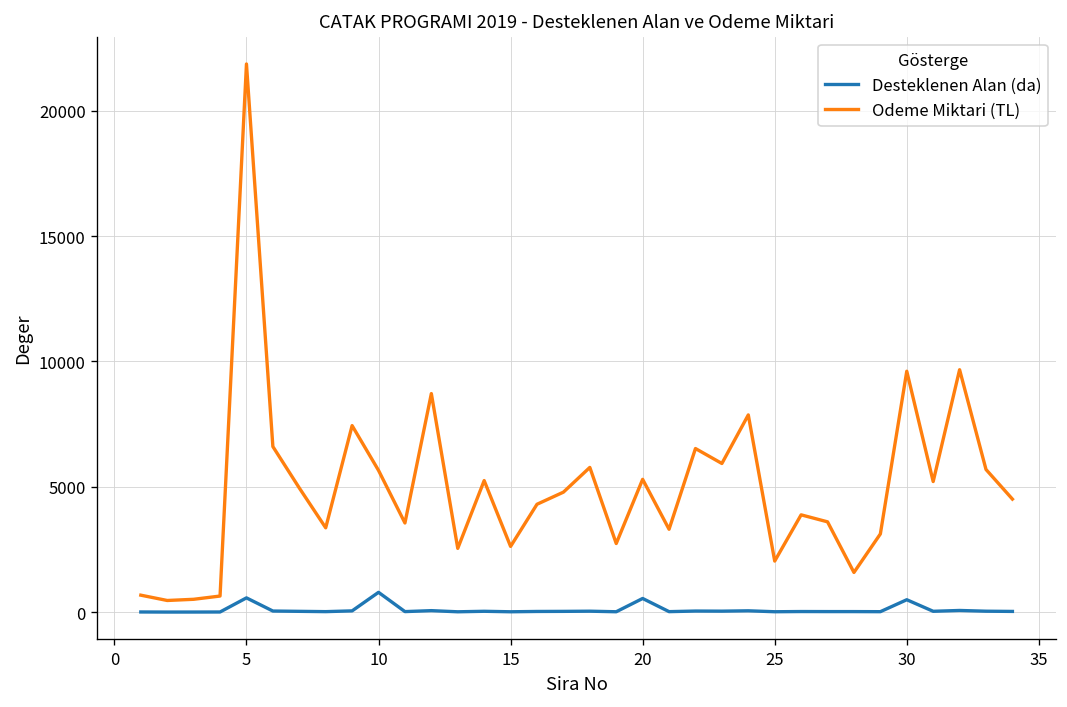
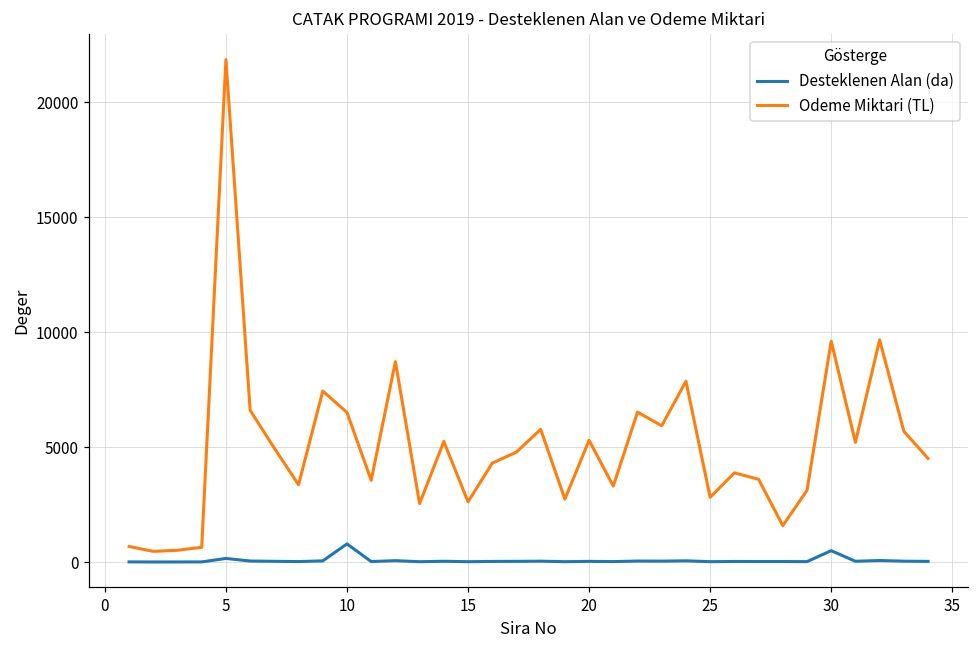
Desteklenen Alan (da), 5: 600 -> 200
Odeme Miktari (TL), 10: 5700 -> 6500
Desteklenen Alan (da), 20: 500 -> 0
Odeme Miktari (TL), 25: 2000 -> 2800
